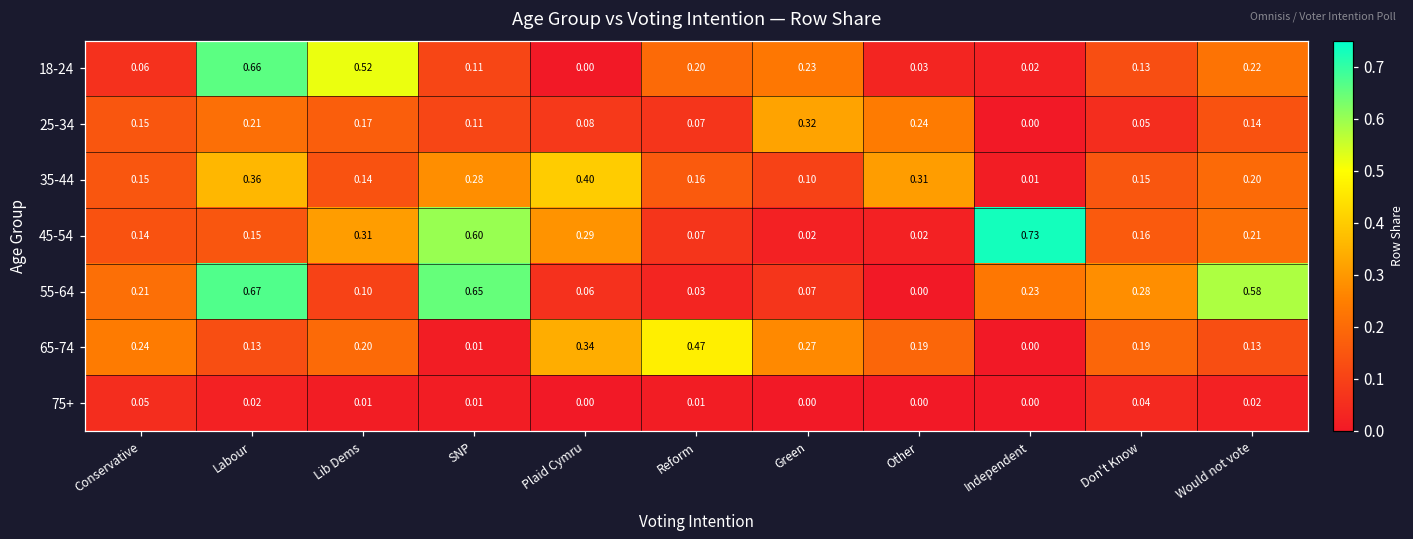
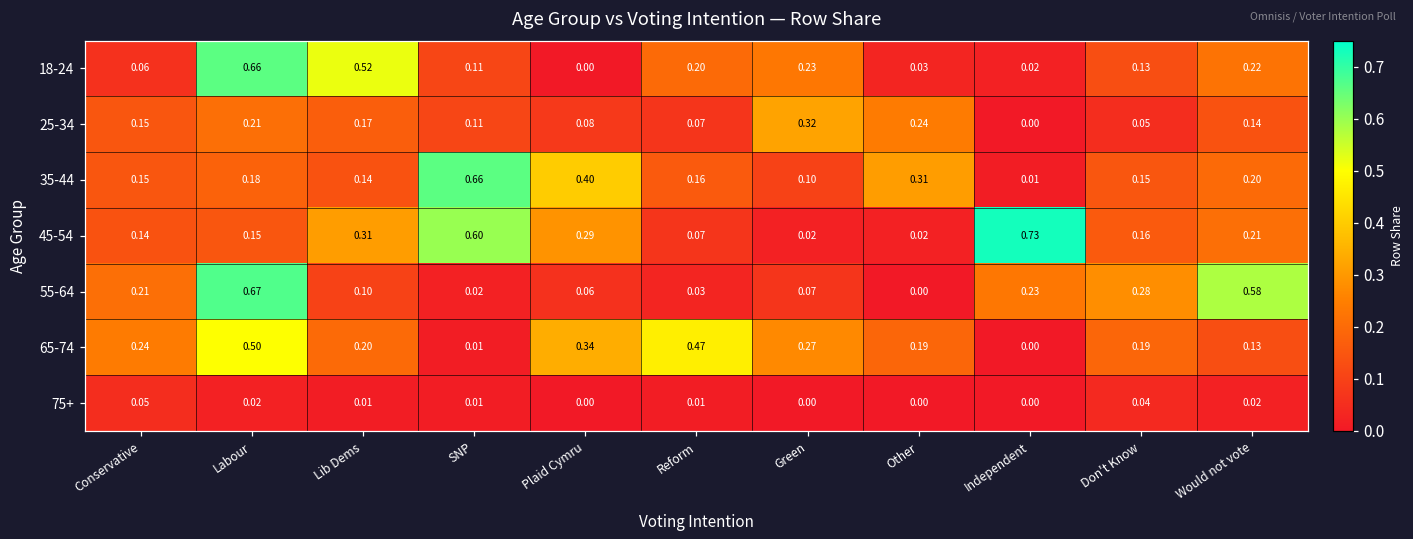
35-44, Labour: 0.36 -> 0.18
35-44, SNP: 0.28 -> 0.66
55-64, SNP: 0.65 -> 0.02
65-74, Labour: 0.13 -> 0.50
